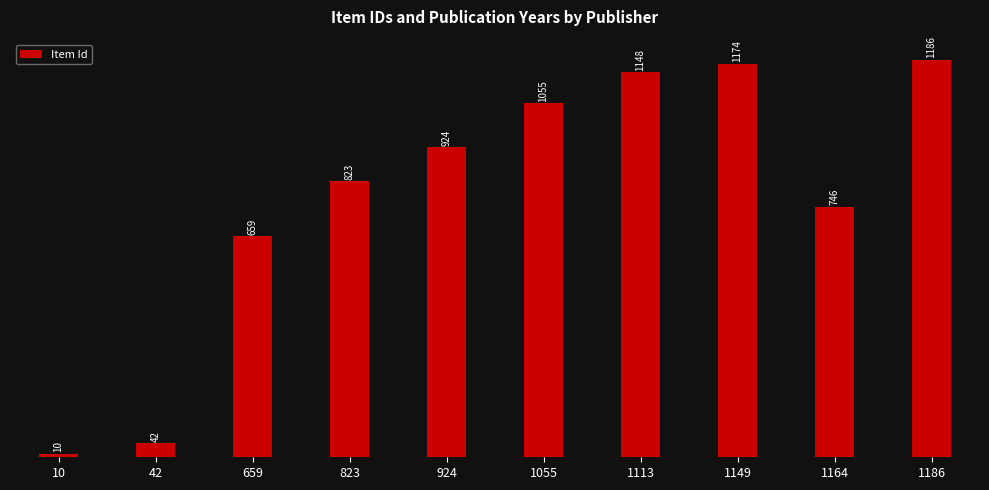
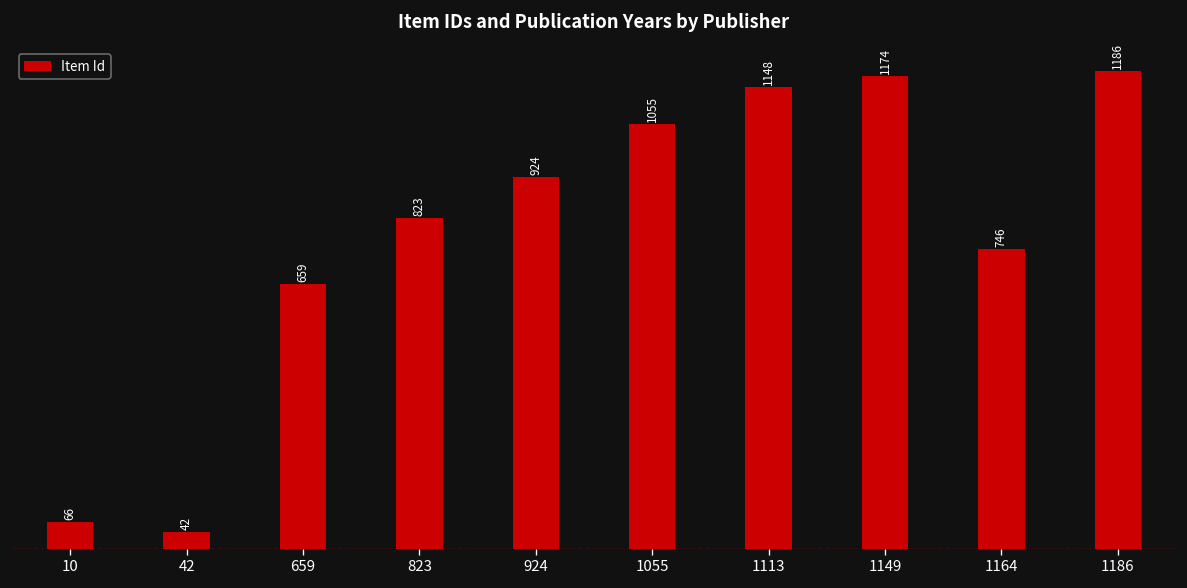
10: 10 -> 66
